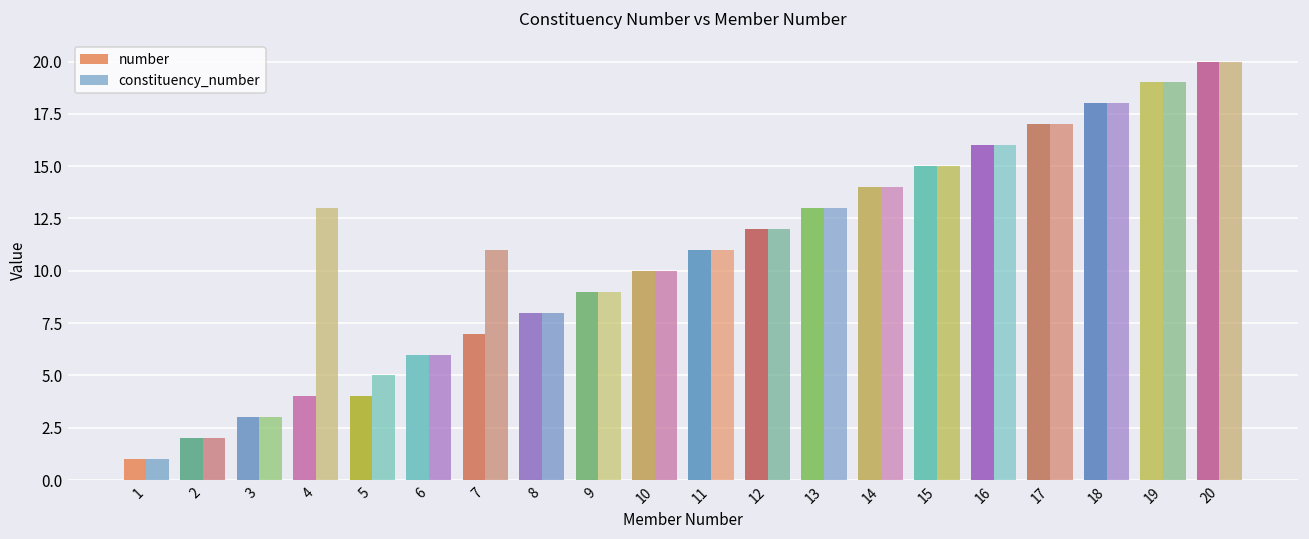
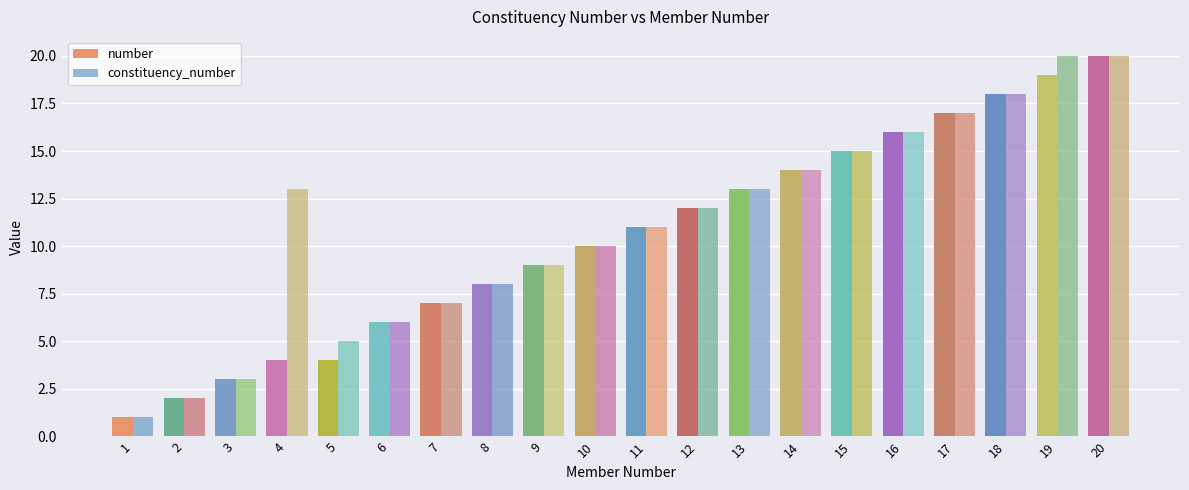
constituency_number, 7: 11 -> 7
constituency_number, 19: 19 -> 20
